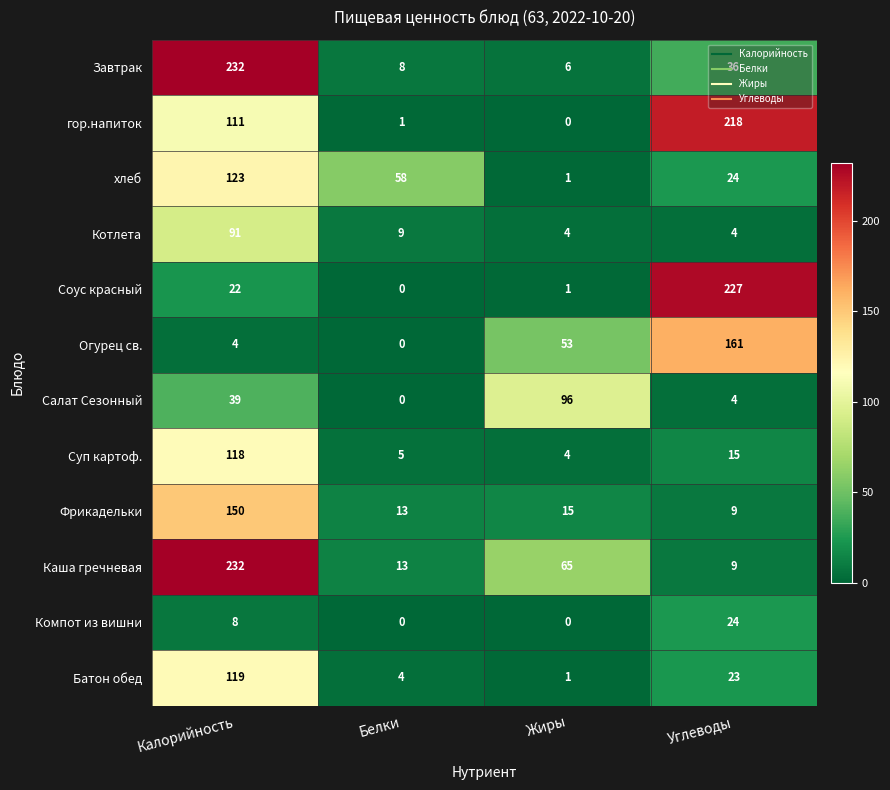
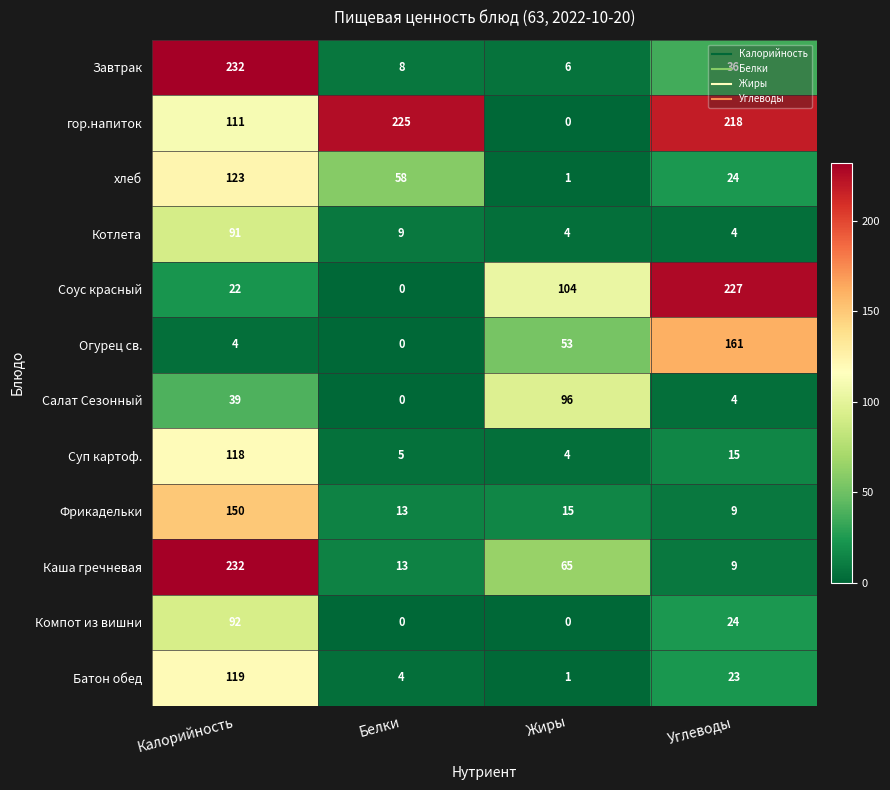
гор.напиток, Белки: 1 -> 225
Соус красный, Жиры: 1 -> 104
Компот из вишни, Калорийность: 8 -> 92
